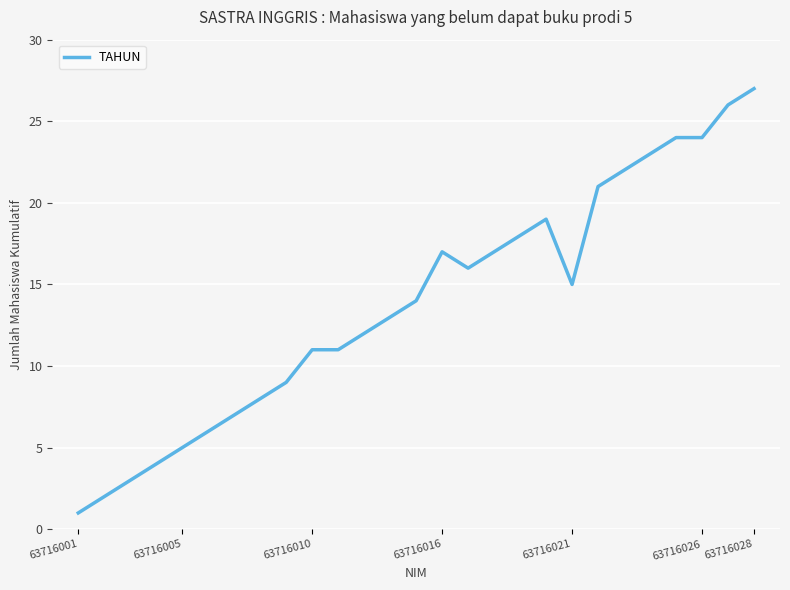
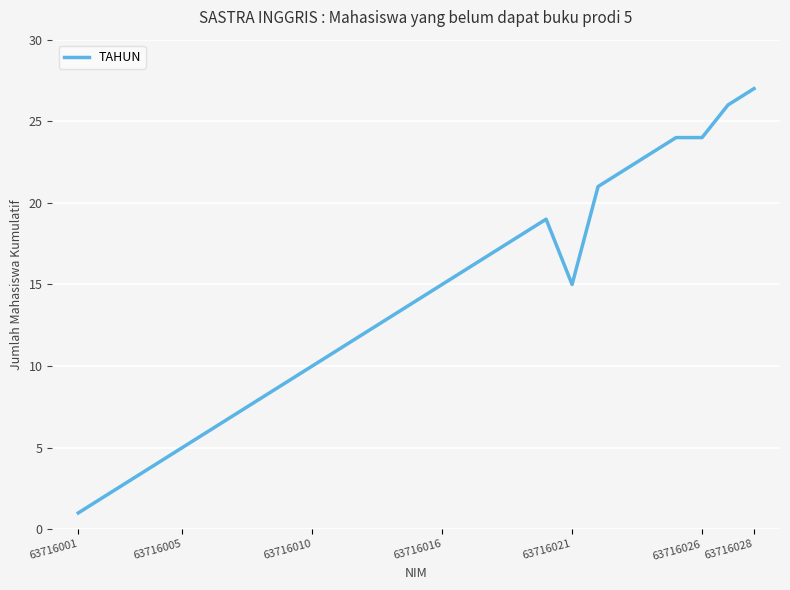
63716010: 11 -> 10
63716016: 17 -> 15
